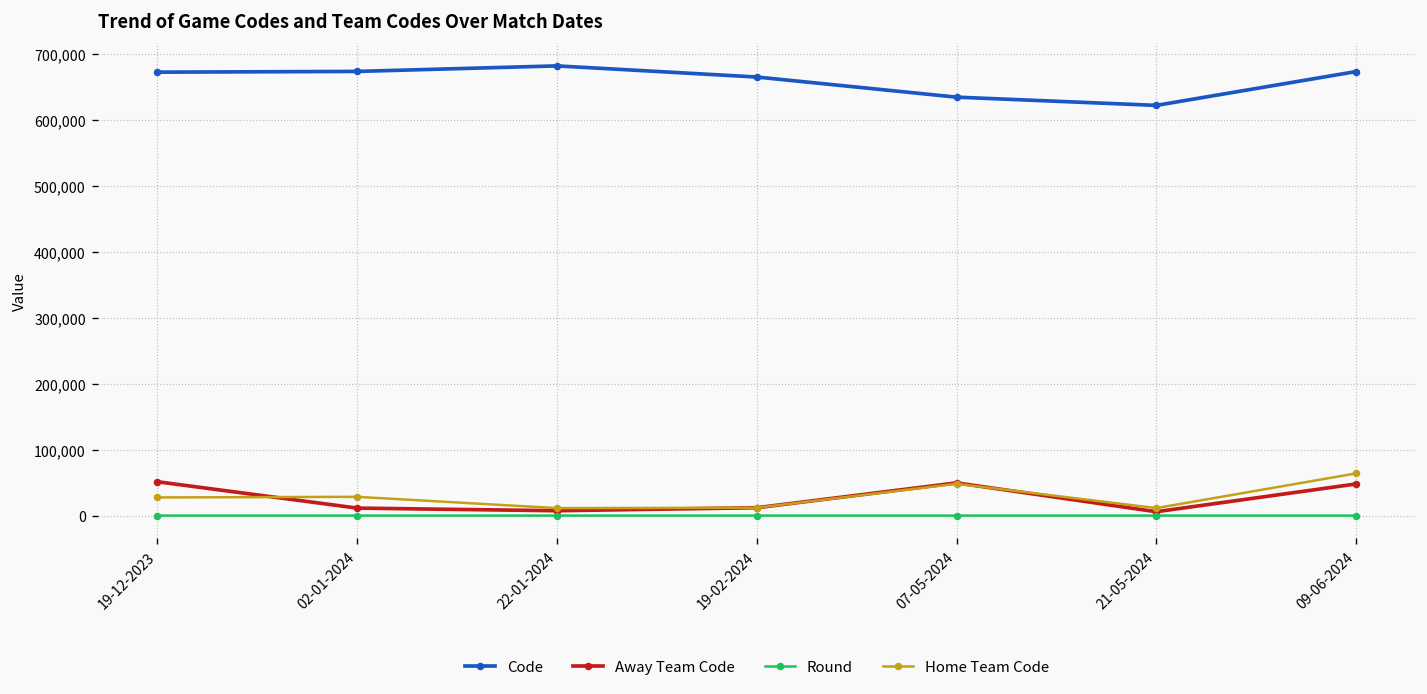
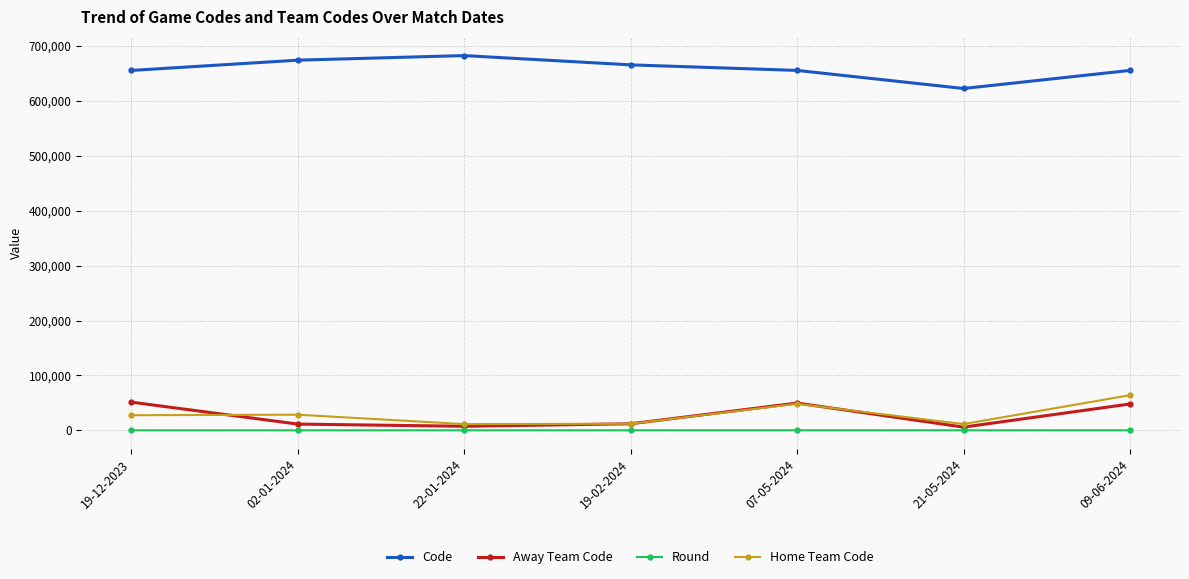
Code, 19-12-2023: 670,000 -> 660,000
Code, 07-05-2024: 640,000 -> 660,000
Code, 09-06-2024: 670,000 -> 660,000
